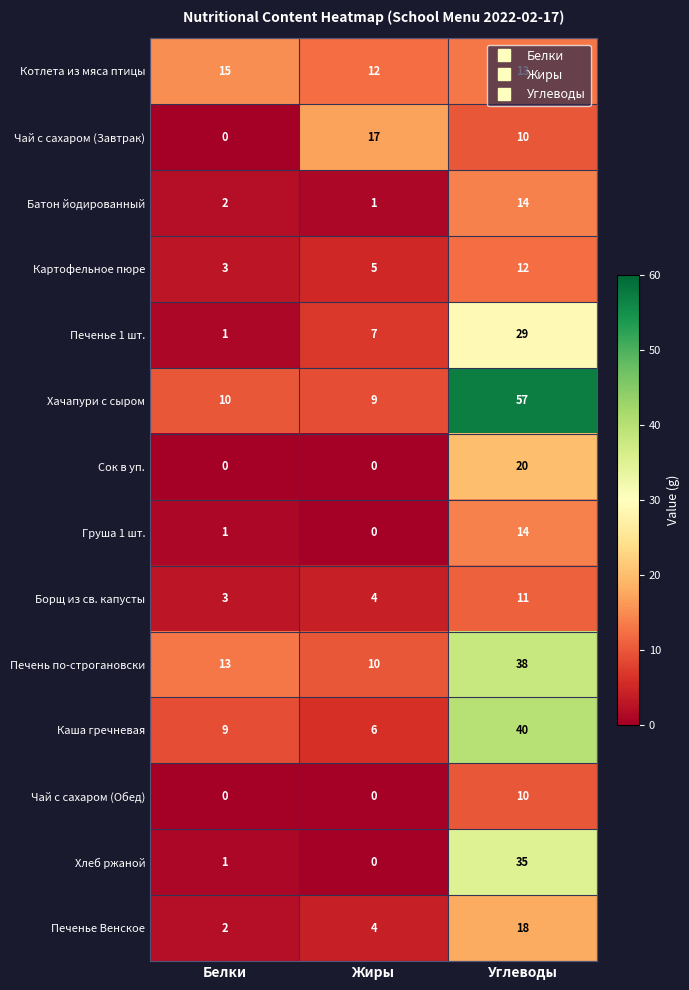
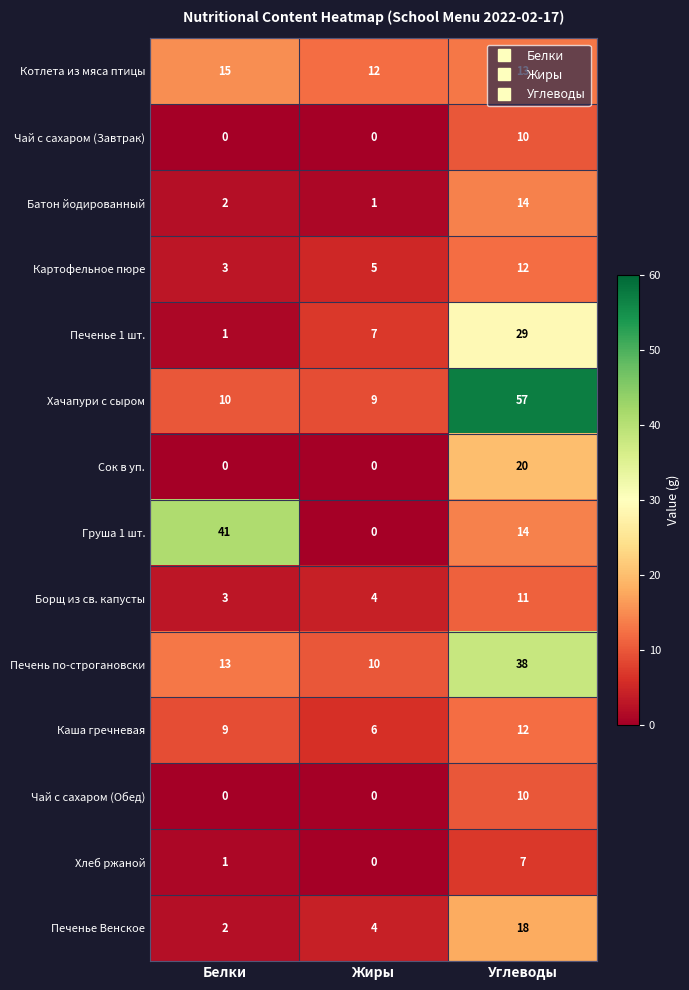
Чай с сахаром (Завтрак), Жиры: 17 -> 0
Груша 1 шт., Белки: 1 -> 41
Каша гречневая, Углеводы: 40 -> 12
Хлеб ржаной, Углеводы: 35 -> 7
